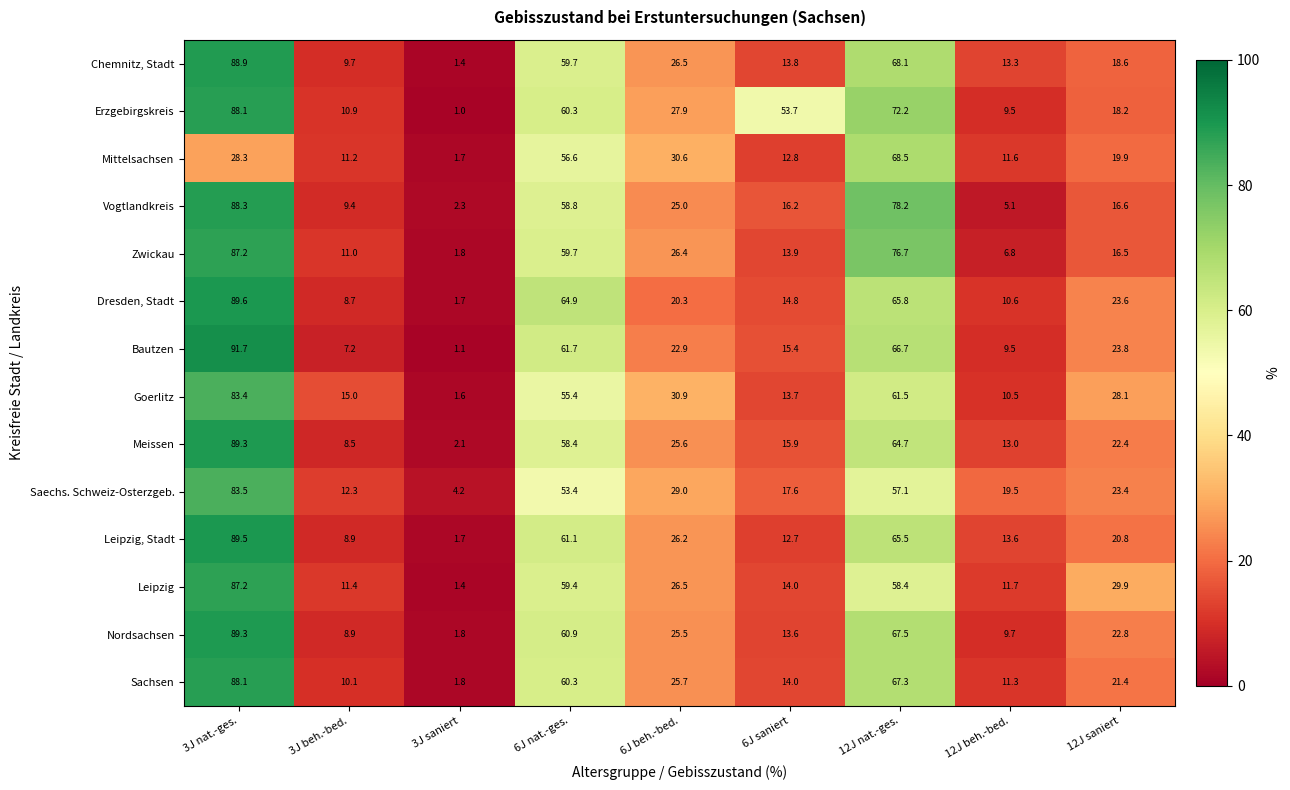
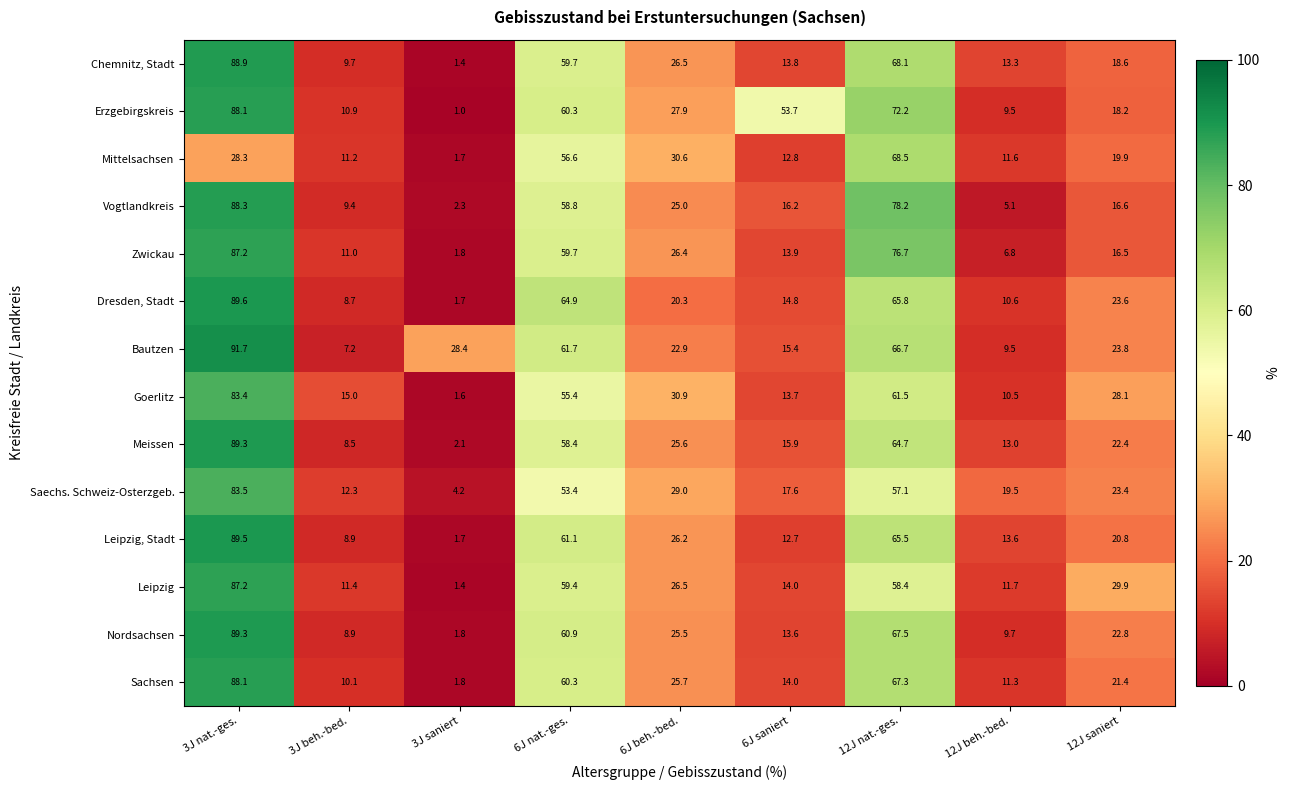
Bautzen, 3J saniert: 1.1 -> 28.4
